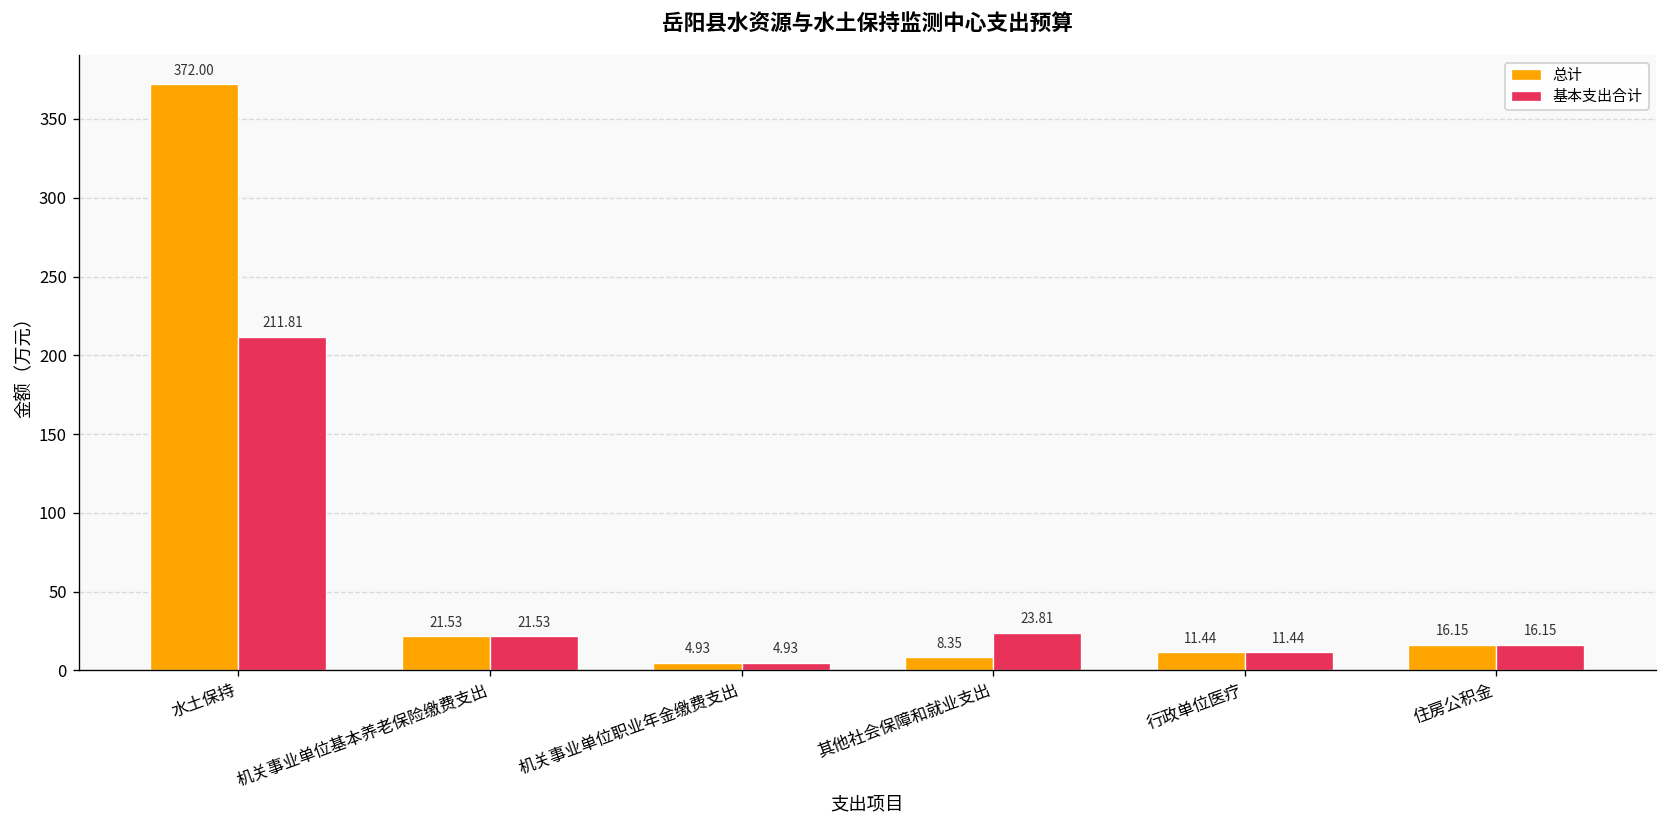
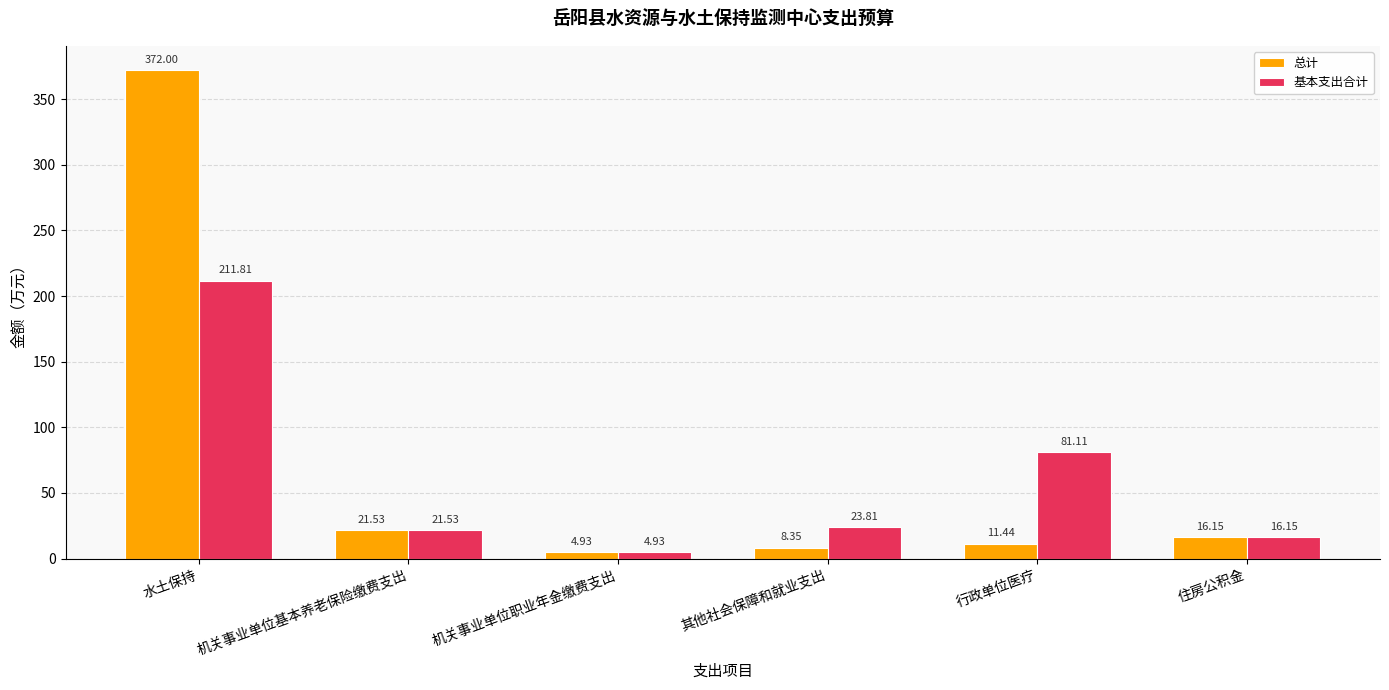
基本支出合计, 行政单位医疗: 11.44 -> 81.11
